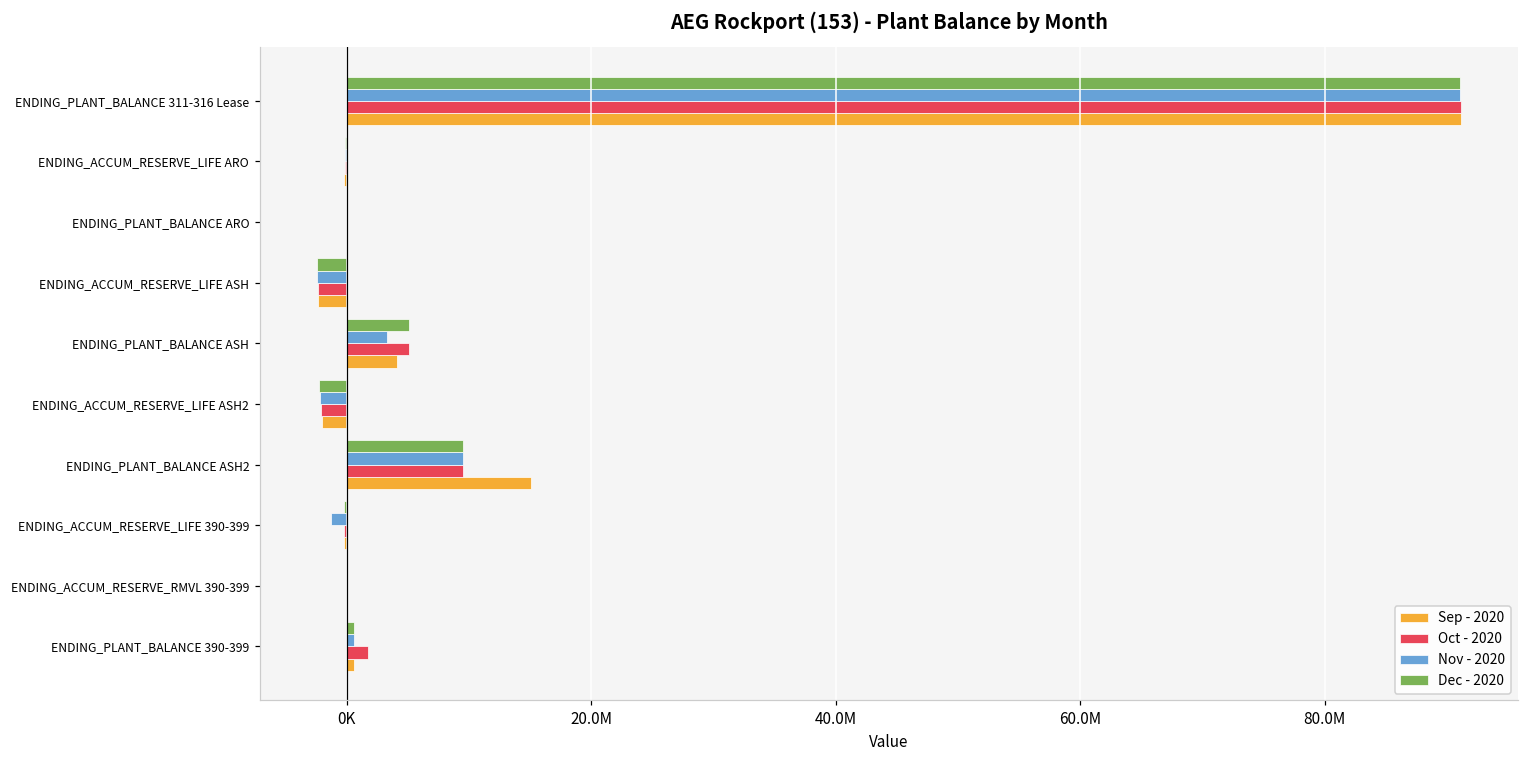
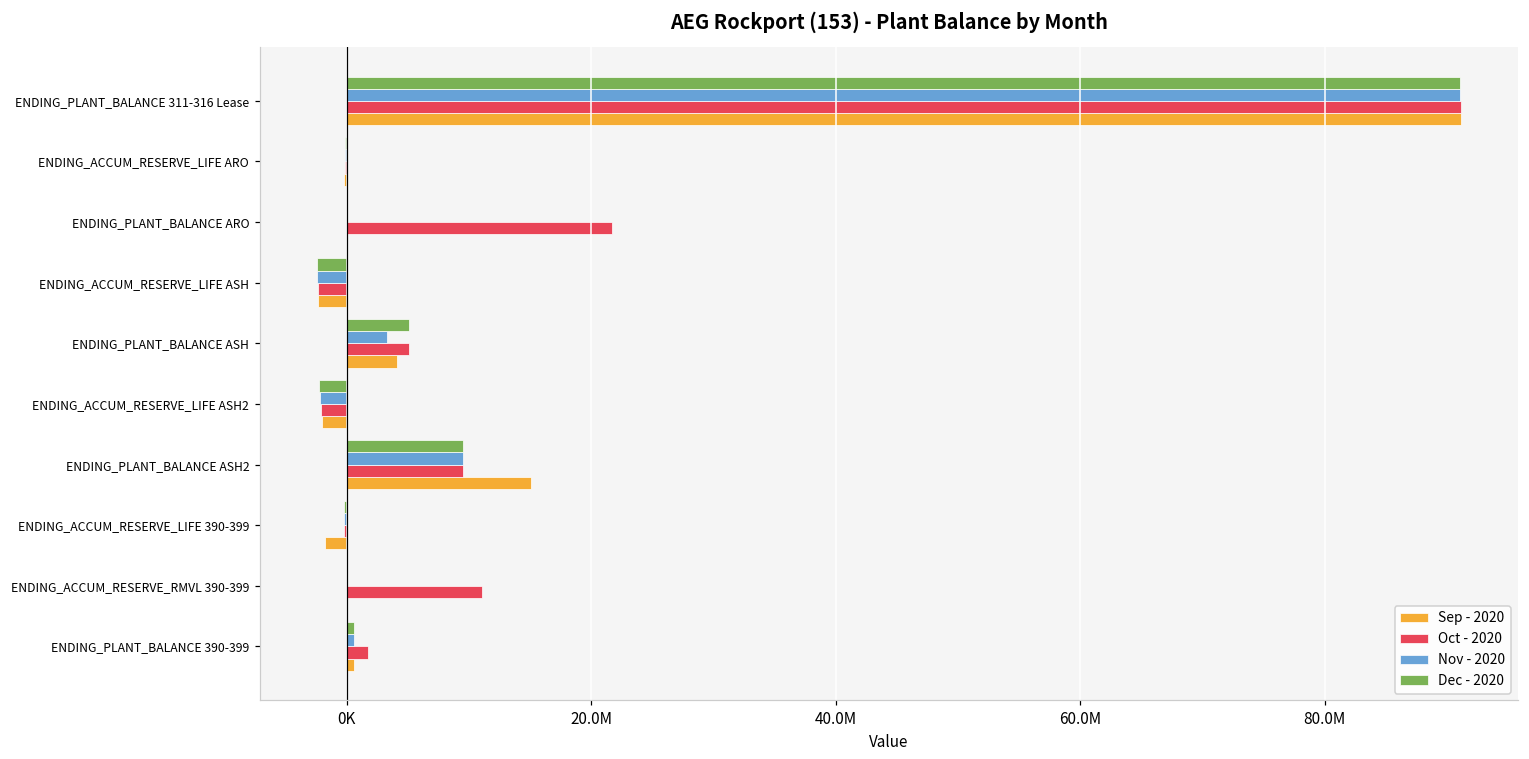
Oct - 2020, ENDING_PLANT_BALANCE ARO: 0 -> 21700000
Nov - 2020, ENDING_ACCUM_RESERVE_LIFE 390-399: -1200000 -> -200000
Sep - 2020, ENDING_ACCUM_RESERVE_LIFE 390-399: -200000 -> -1800000
Oct - 2020, ENDING_ACCUM_RESERVE_RMVL 390-399: 0 -> 11100000
